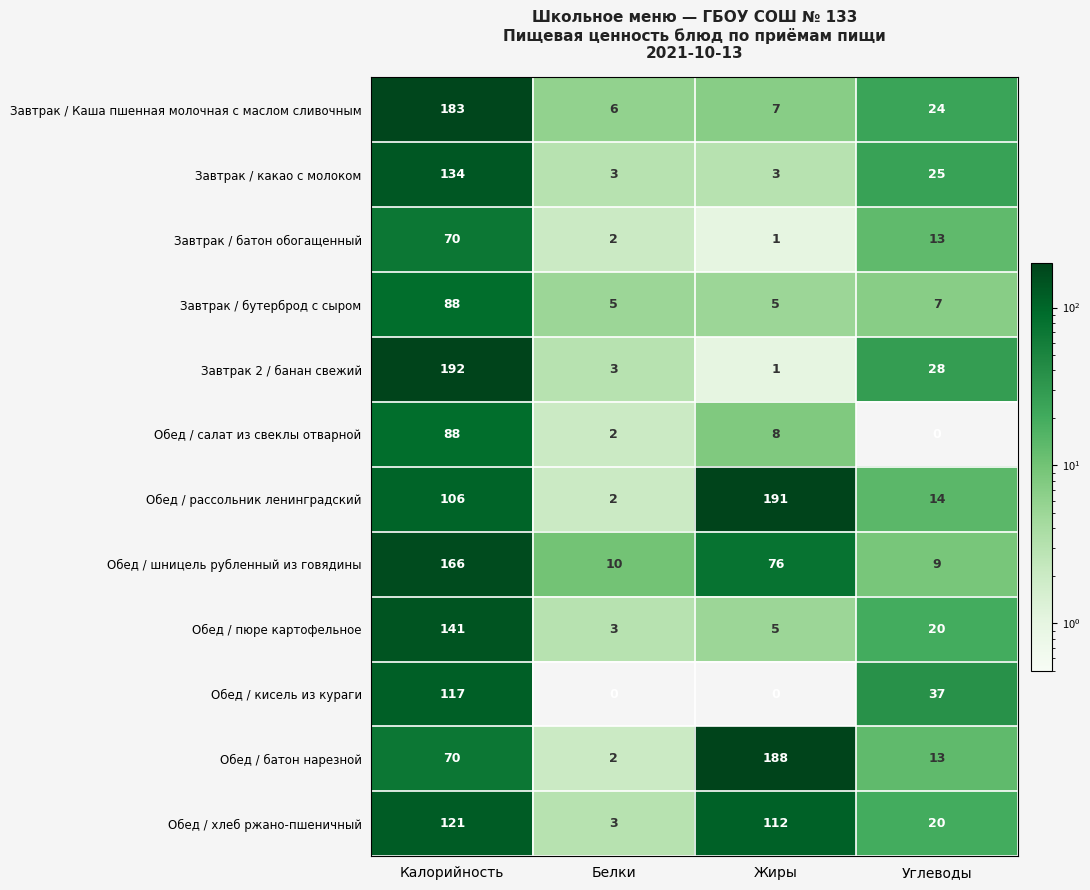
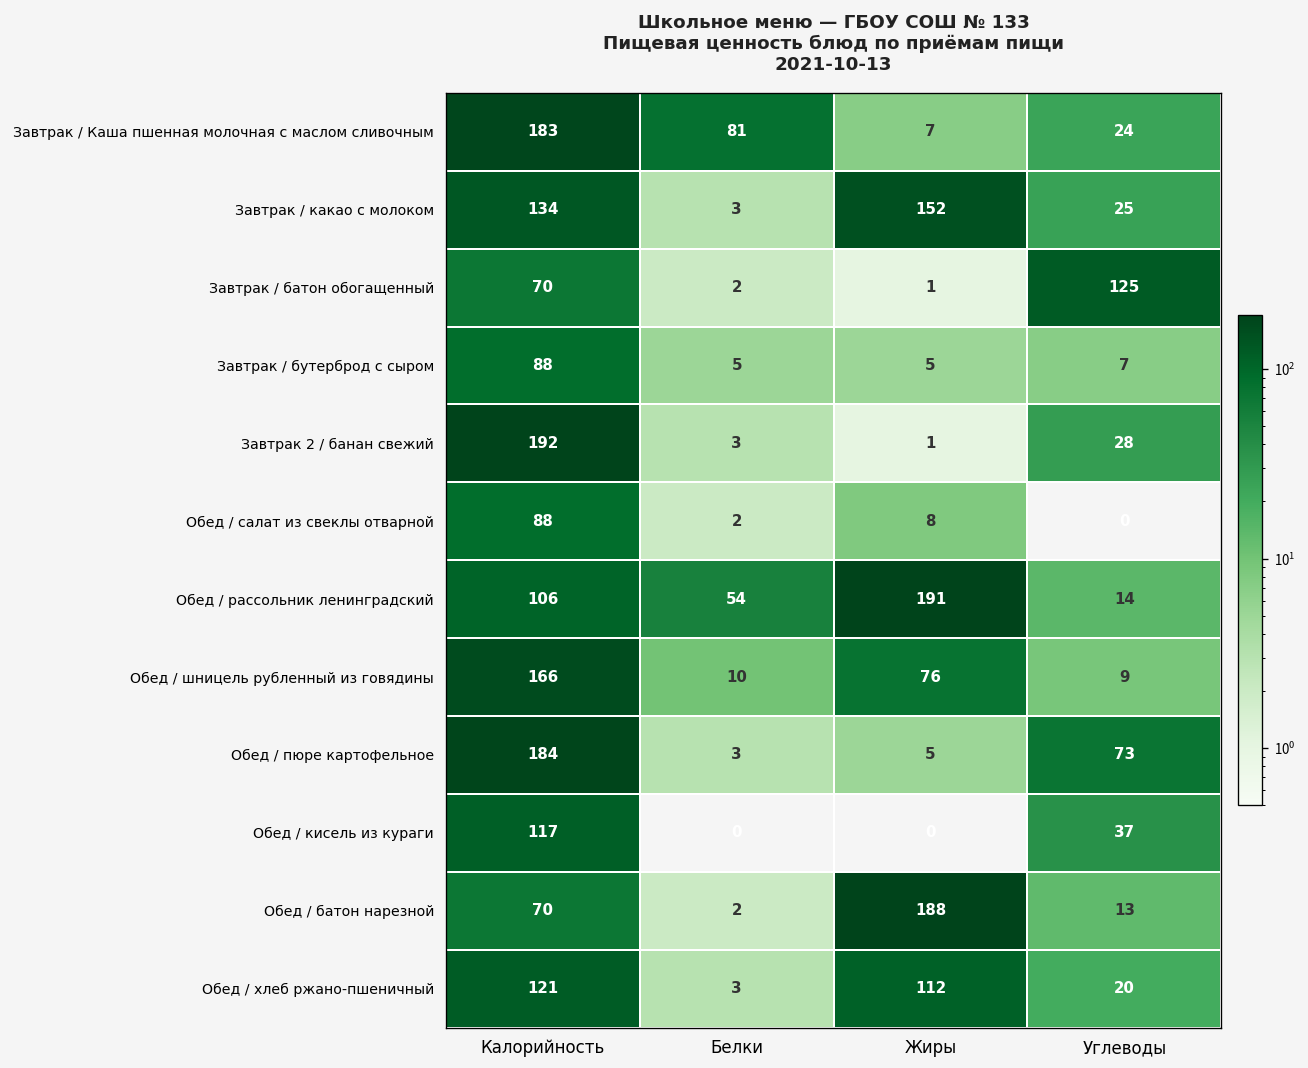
Завтрак / Каша пшенная молочная с маслом сливочным, Белки: 6 -> 81
Завтрак / какао с молоком, Жиры: 3 -> 152
Завтрак / батон обогащенный, Углеводы: 13 -> 125
Обед / рассольник ленинградский, Белки: 2 -> 54
Обед / пюре картофельное, Калорийность: 141 -> 184
Обед / пюре картофельное, Углеводы: 20 -> 73
